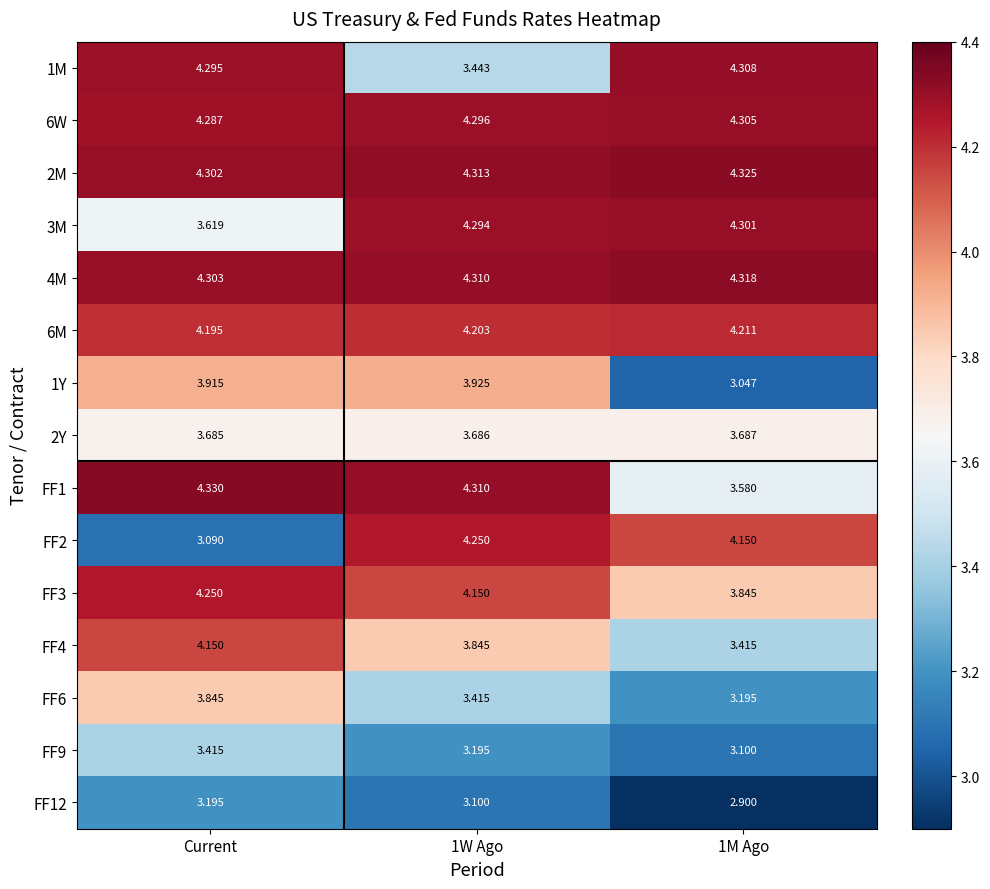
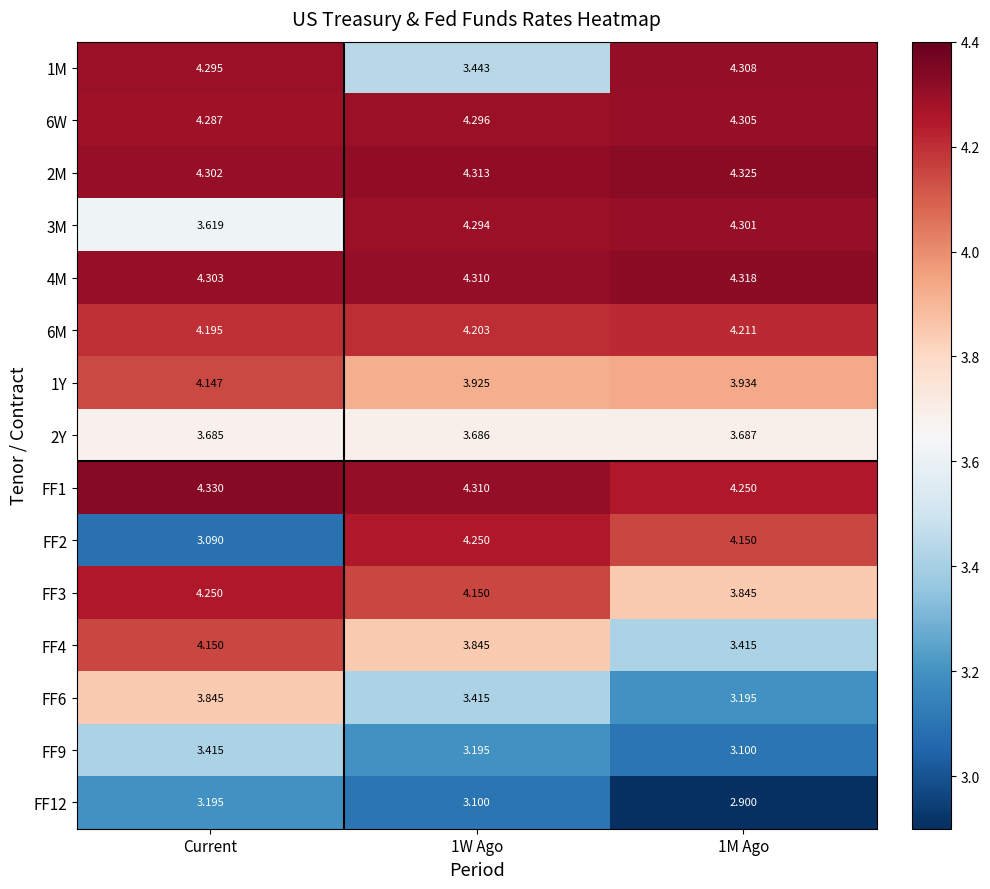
1Y, Current: 3.915 -> 4.147
1Y, 1M Ago: 3.047 -> 3.934
FF1, 1M Ago: 3.580 -> 4.250
